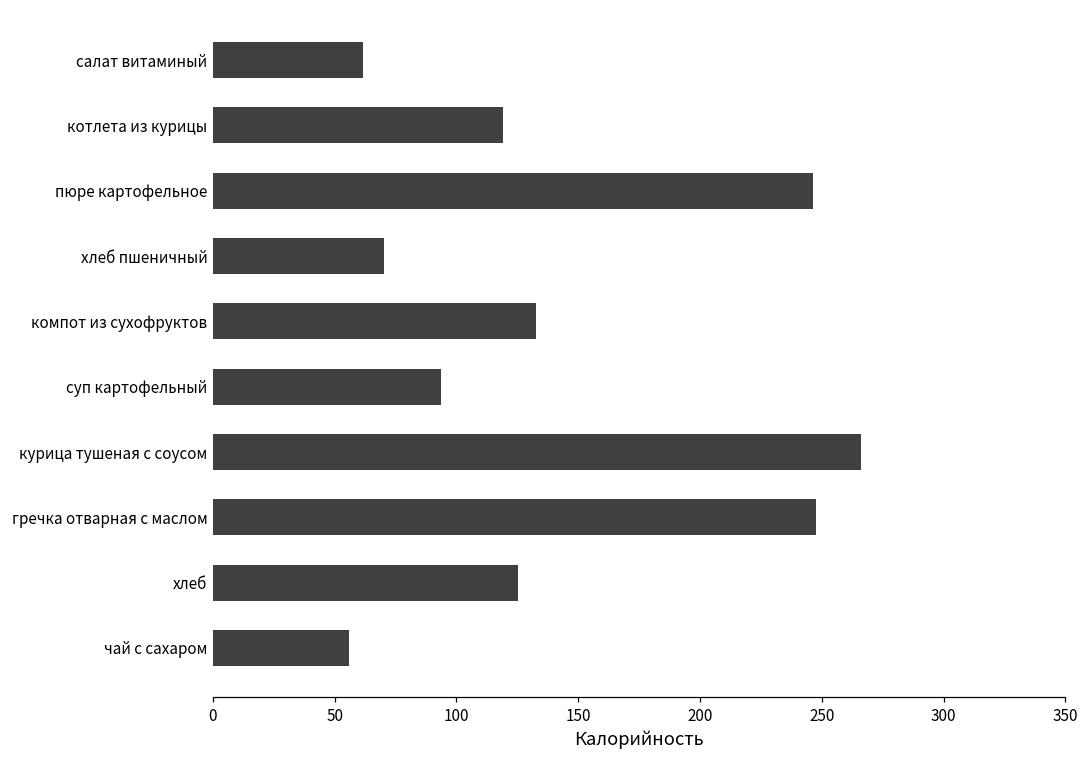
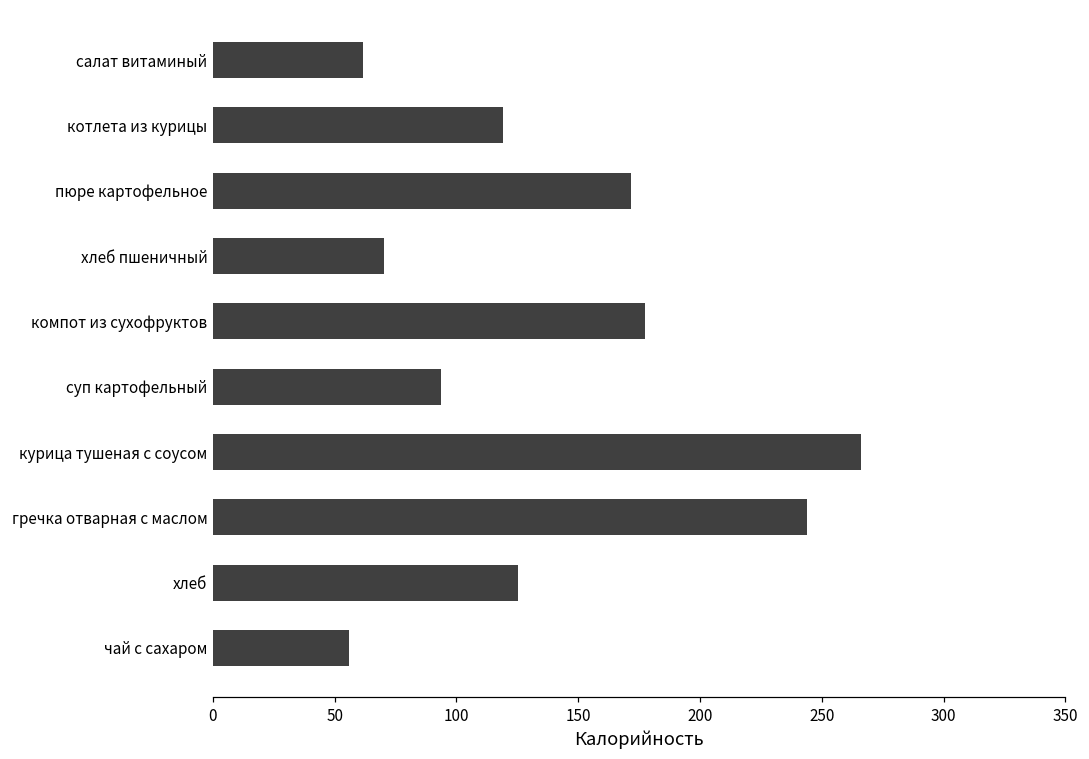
пюре картофельное: 246 -> 172
компот из сухофруктов: 133 -> 178
гречка отварная с маслом: 248 -> 244
